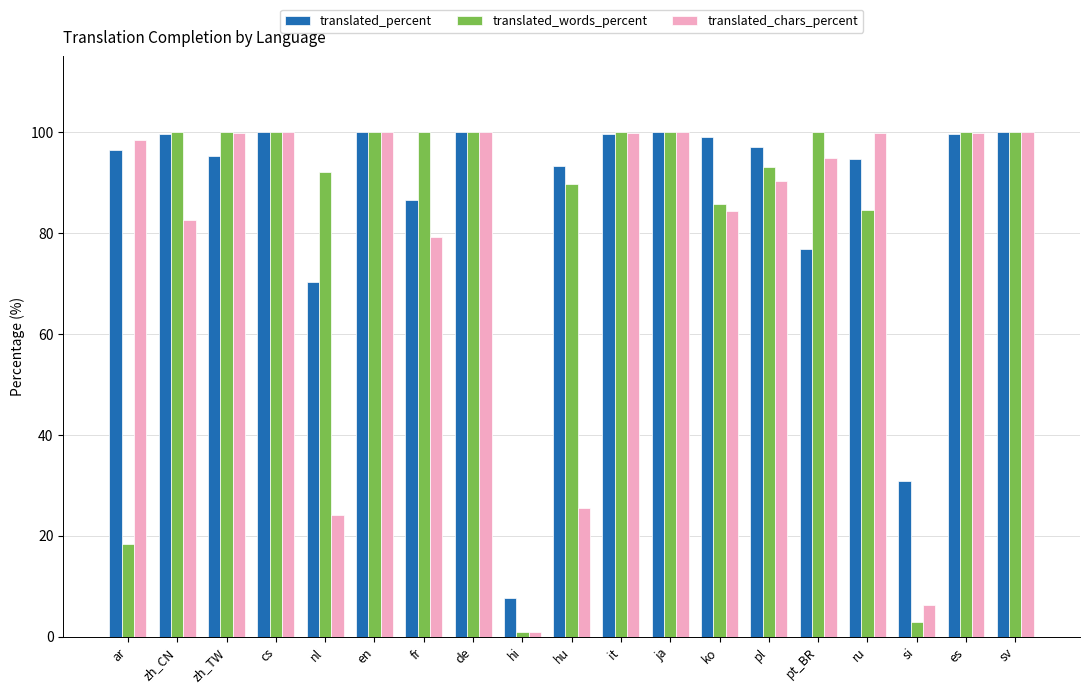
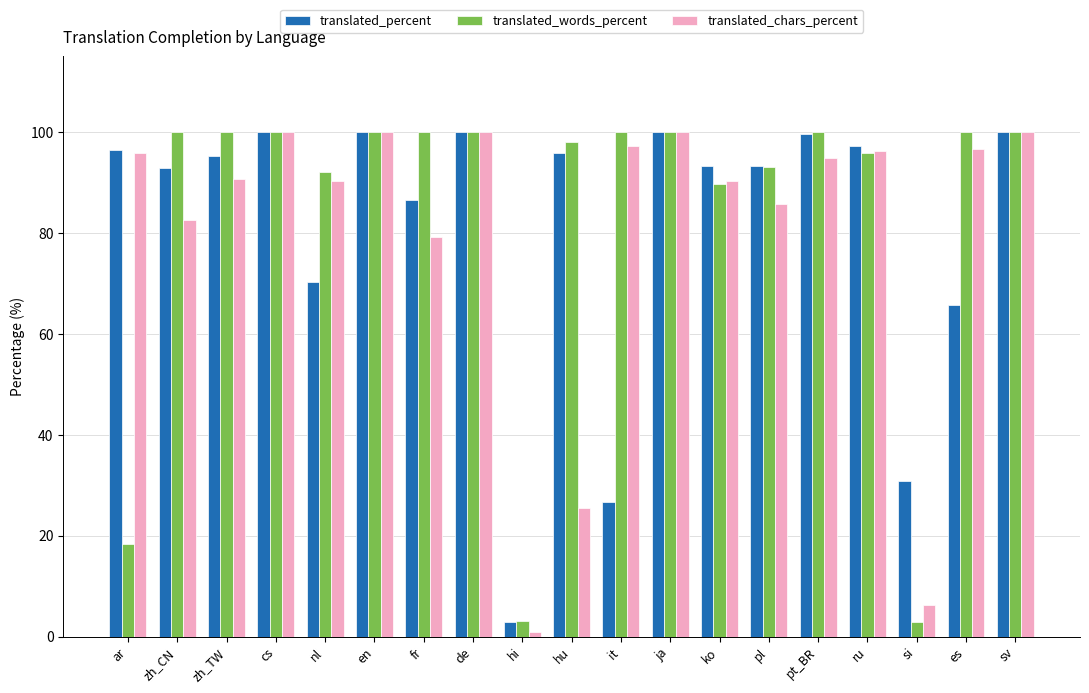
translated_chars_percent, ar: 98 -> 96
translated_percent, zh_CN: 100 -> 93
translated_chars_percent, zh_TW: 100 -> 91
translated_chars_percent, nl: 24 -> 90
translated_percent, hi: 8 -> 3
translated_words_percent, hi: 1 -> 3
translated_percent, hu: 93 -> 96
translated_words_percent, hu: 90 -> 98
translated_percent, it: 100 -> 27
translated_chars_percent, it: 100 -> 97
translated_percent, ko: 99 -> 93
translated_words_percent, ko: 86 -> 90
translated_chars_percent, ko: 84 -> 90
translated_percent, pl: 97 -> 93
translated_chars_percent, pl: 90 -> 86
translated_percent, pt_BR: 77 -> 100
translated_percent, ru: 95 -> 97
translated_words_percent, ru: 85 -> 96
translated_chars_percent, ru: 100 -> 96
translated_percent, es: 100 -> 66
translated_chars_percent, es: 100 -> 97
